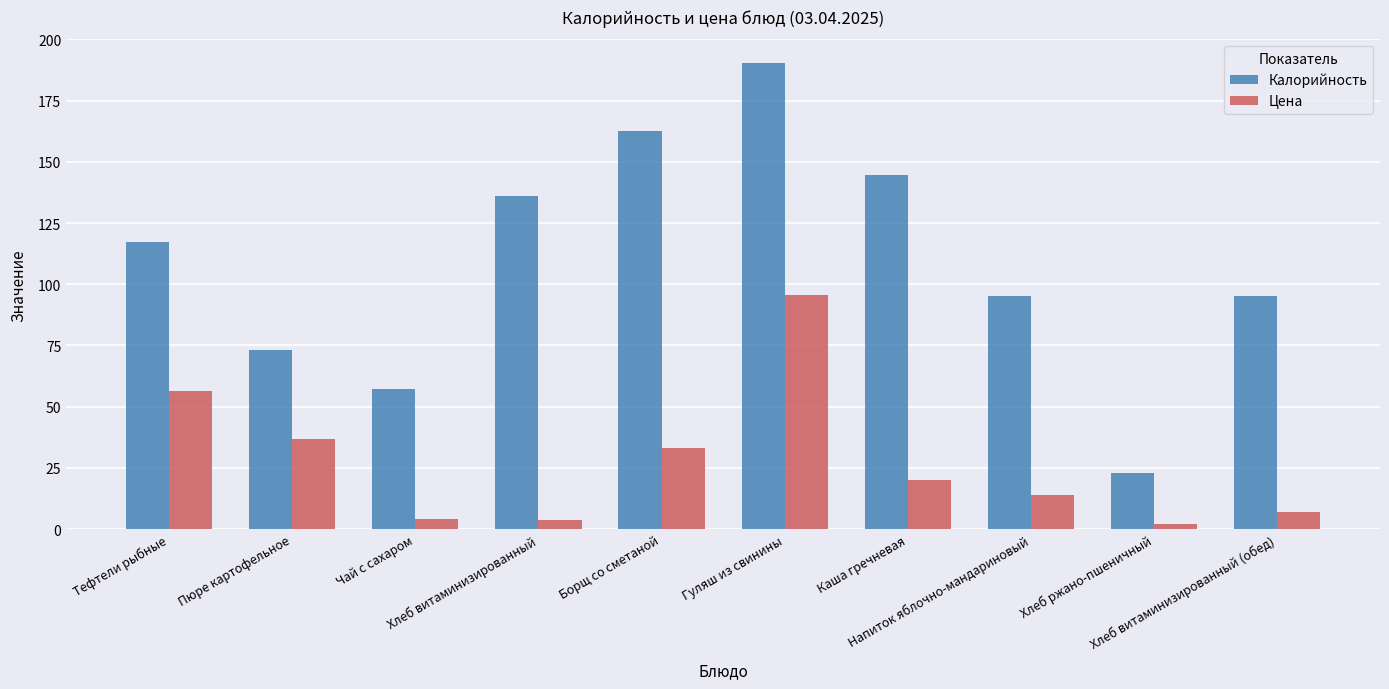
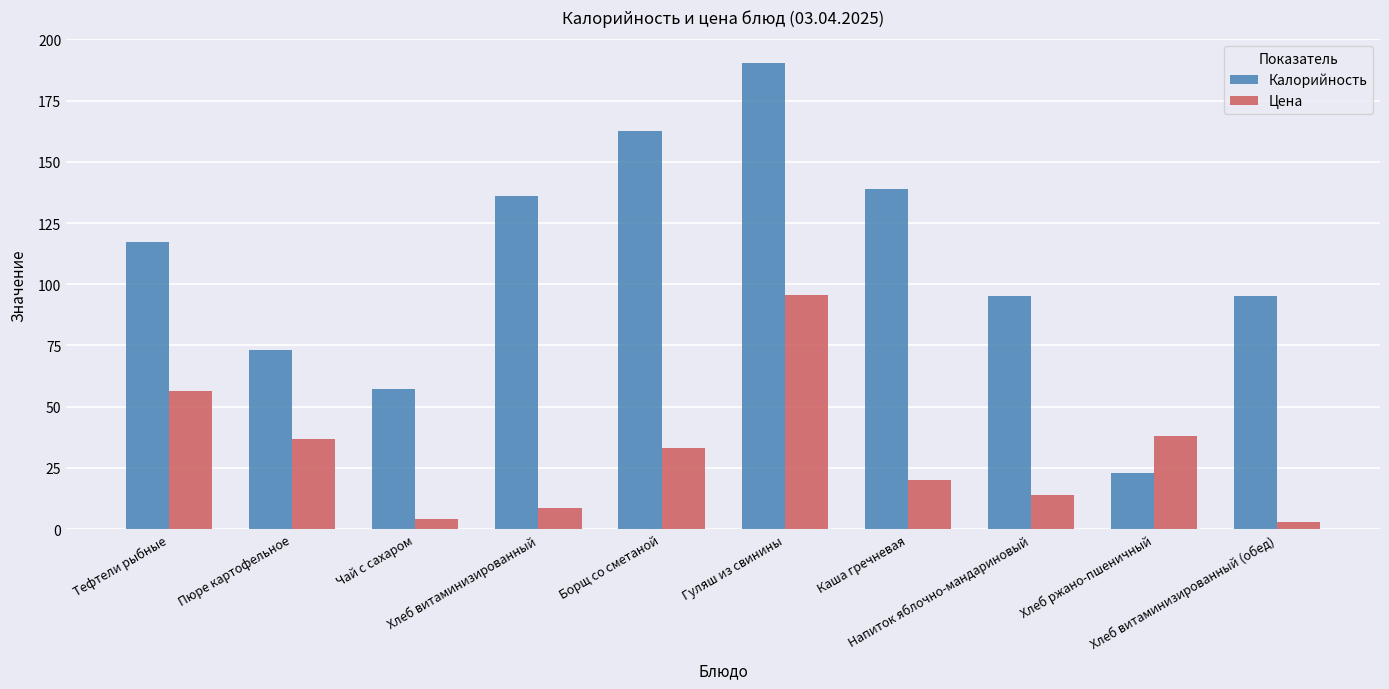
Цена, Хлеб витаминизированный: 4 -> 9
Калорийность, Каша гречневая: 145 -> 139
Цена, Хлеб ржано-пшеничный: 2 -> 38
Цена, Хлеб витаминизированный (обед): 7 -> 3
